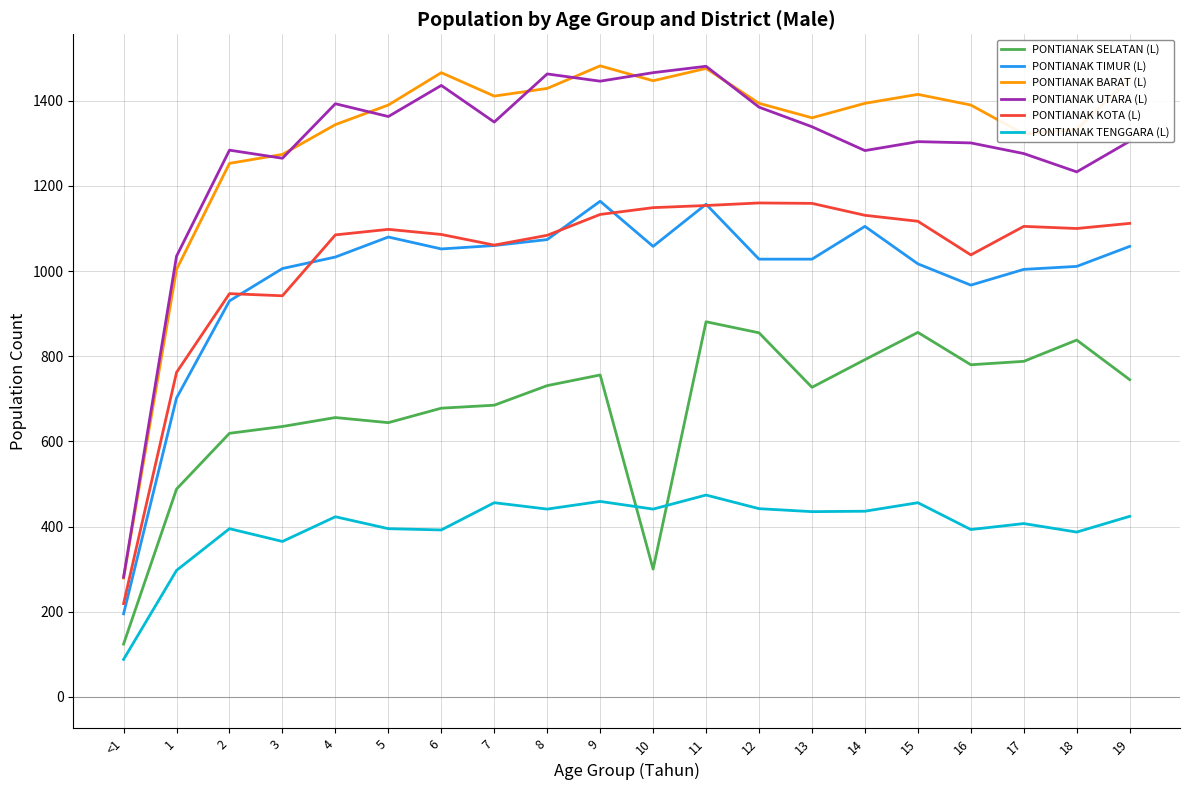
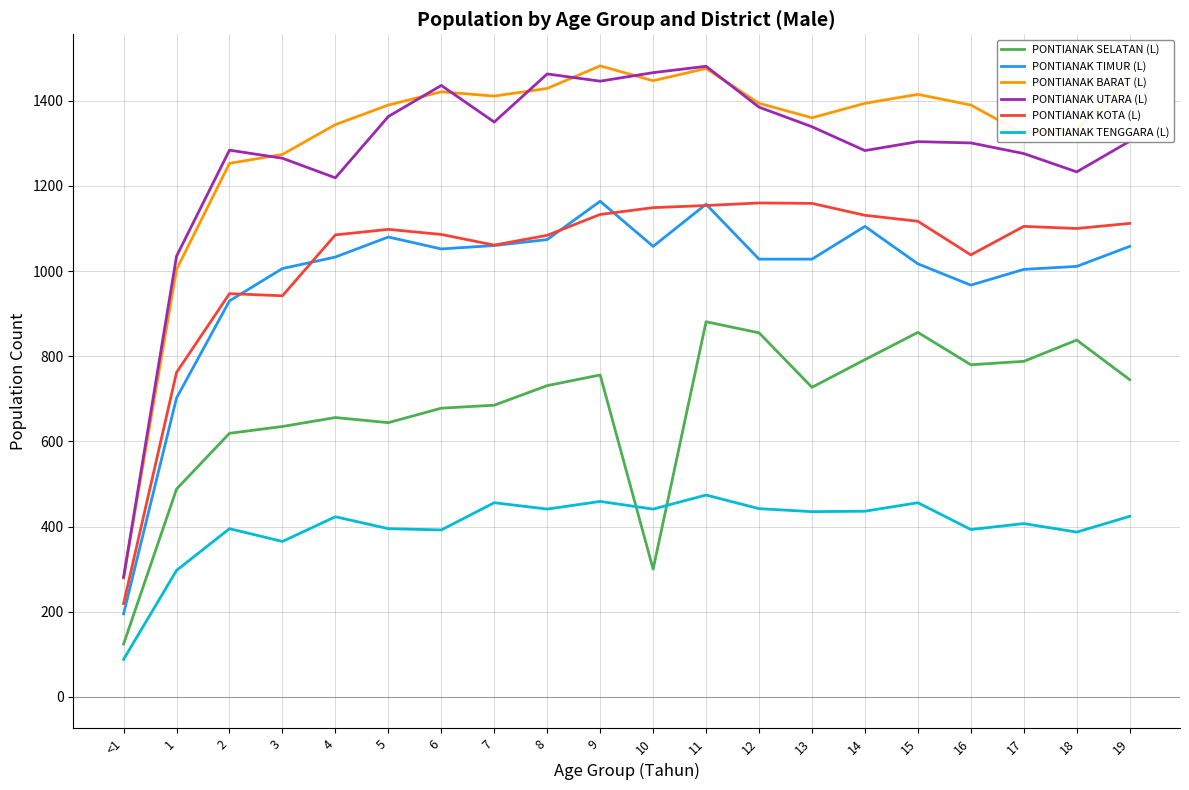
PONTIANAK UTARA (L), 4: 1390 -> 1220
PONTIANAK BARAT (L), 6: 1470 -> 1420
